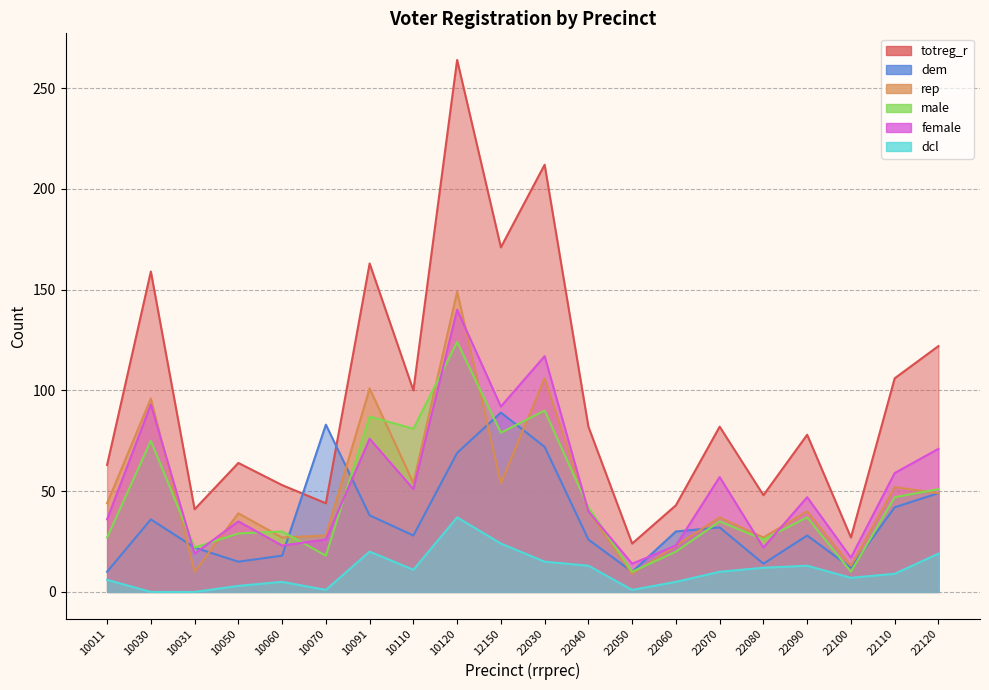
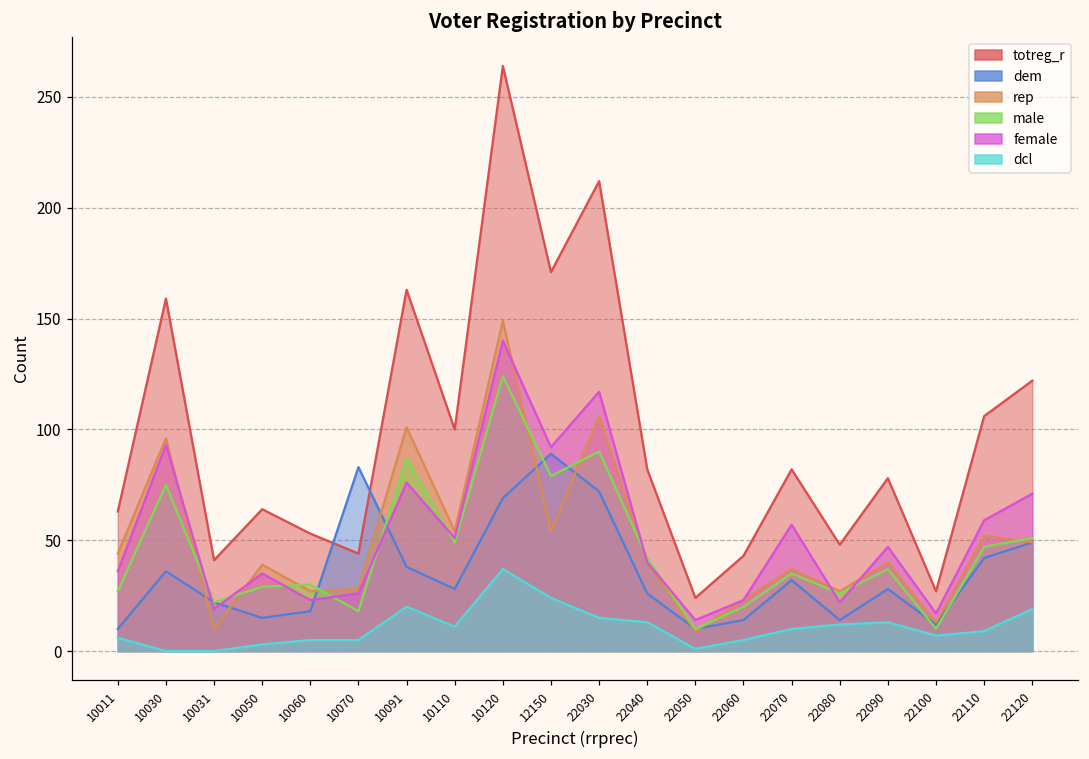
dcl, 10070: 1 -> 5
male, 10110: 81 -> 49
dem, 22060: 30 -> 14
